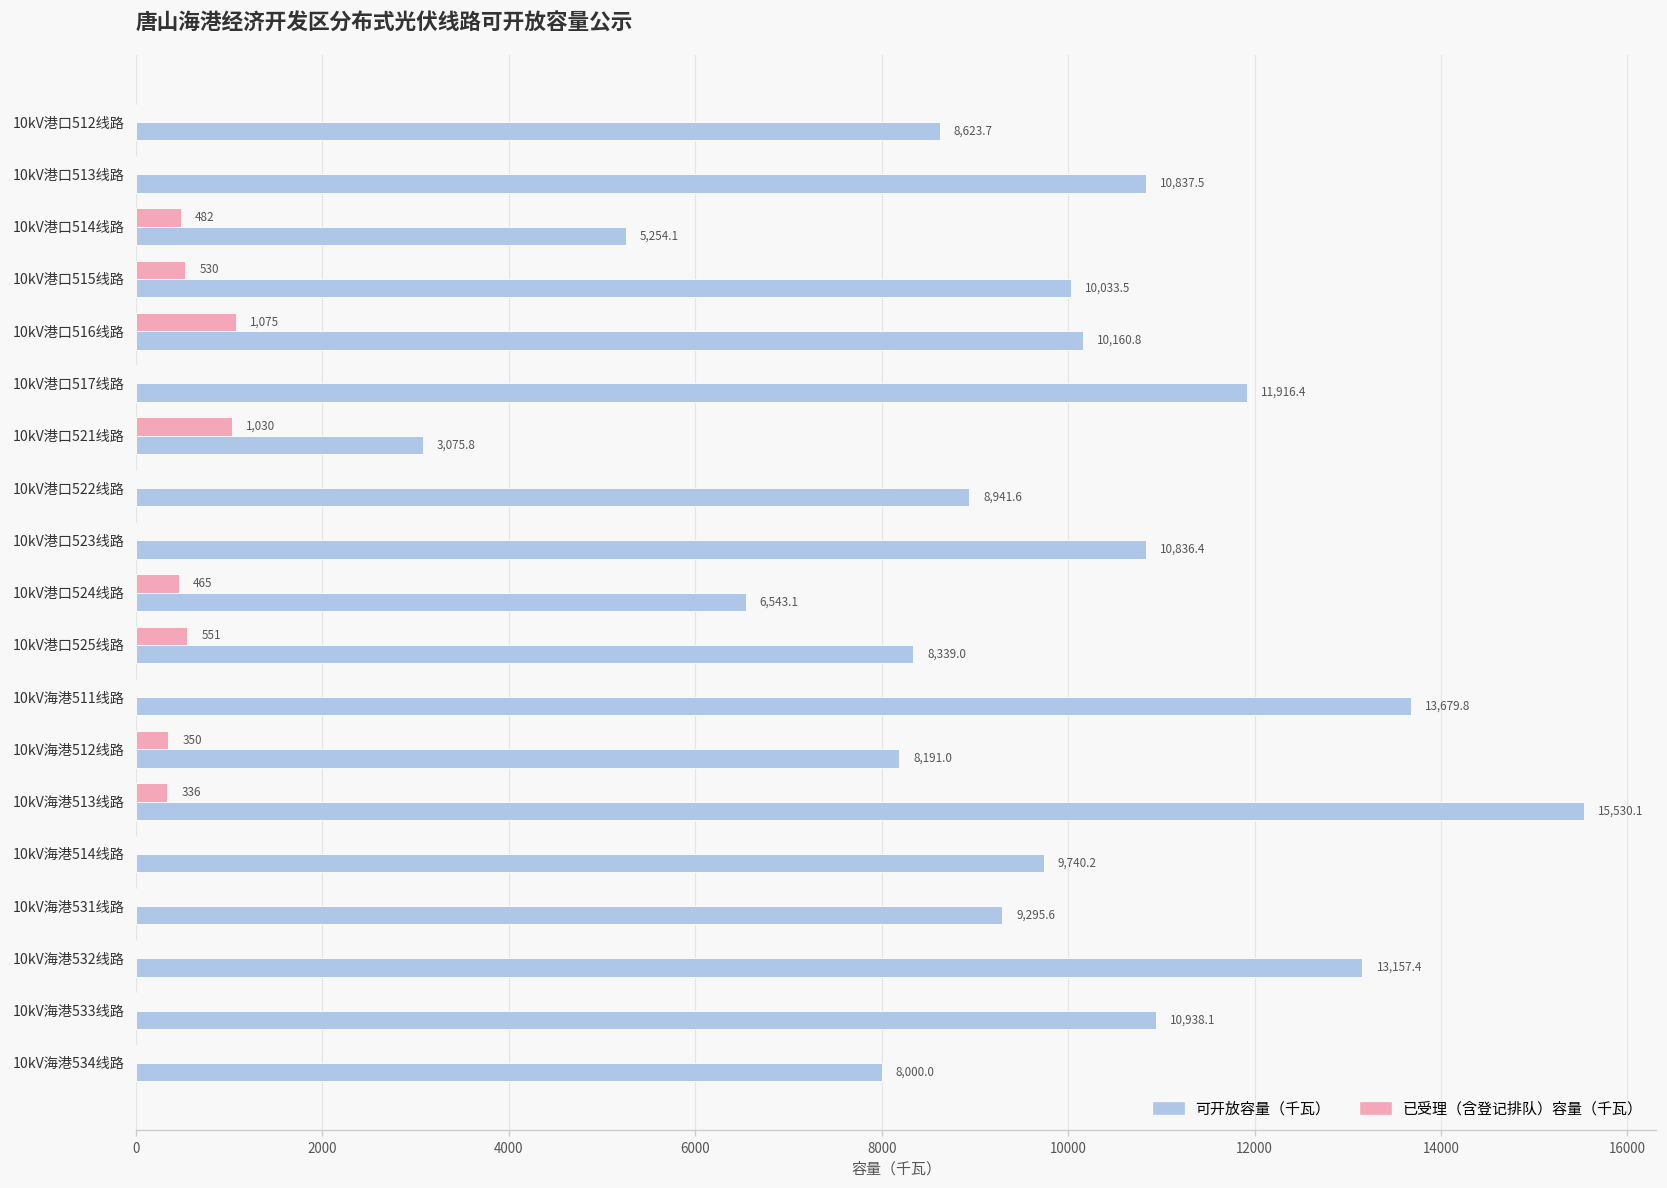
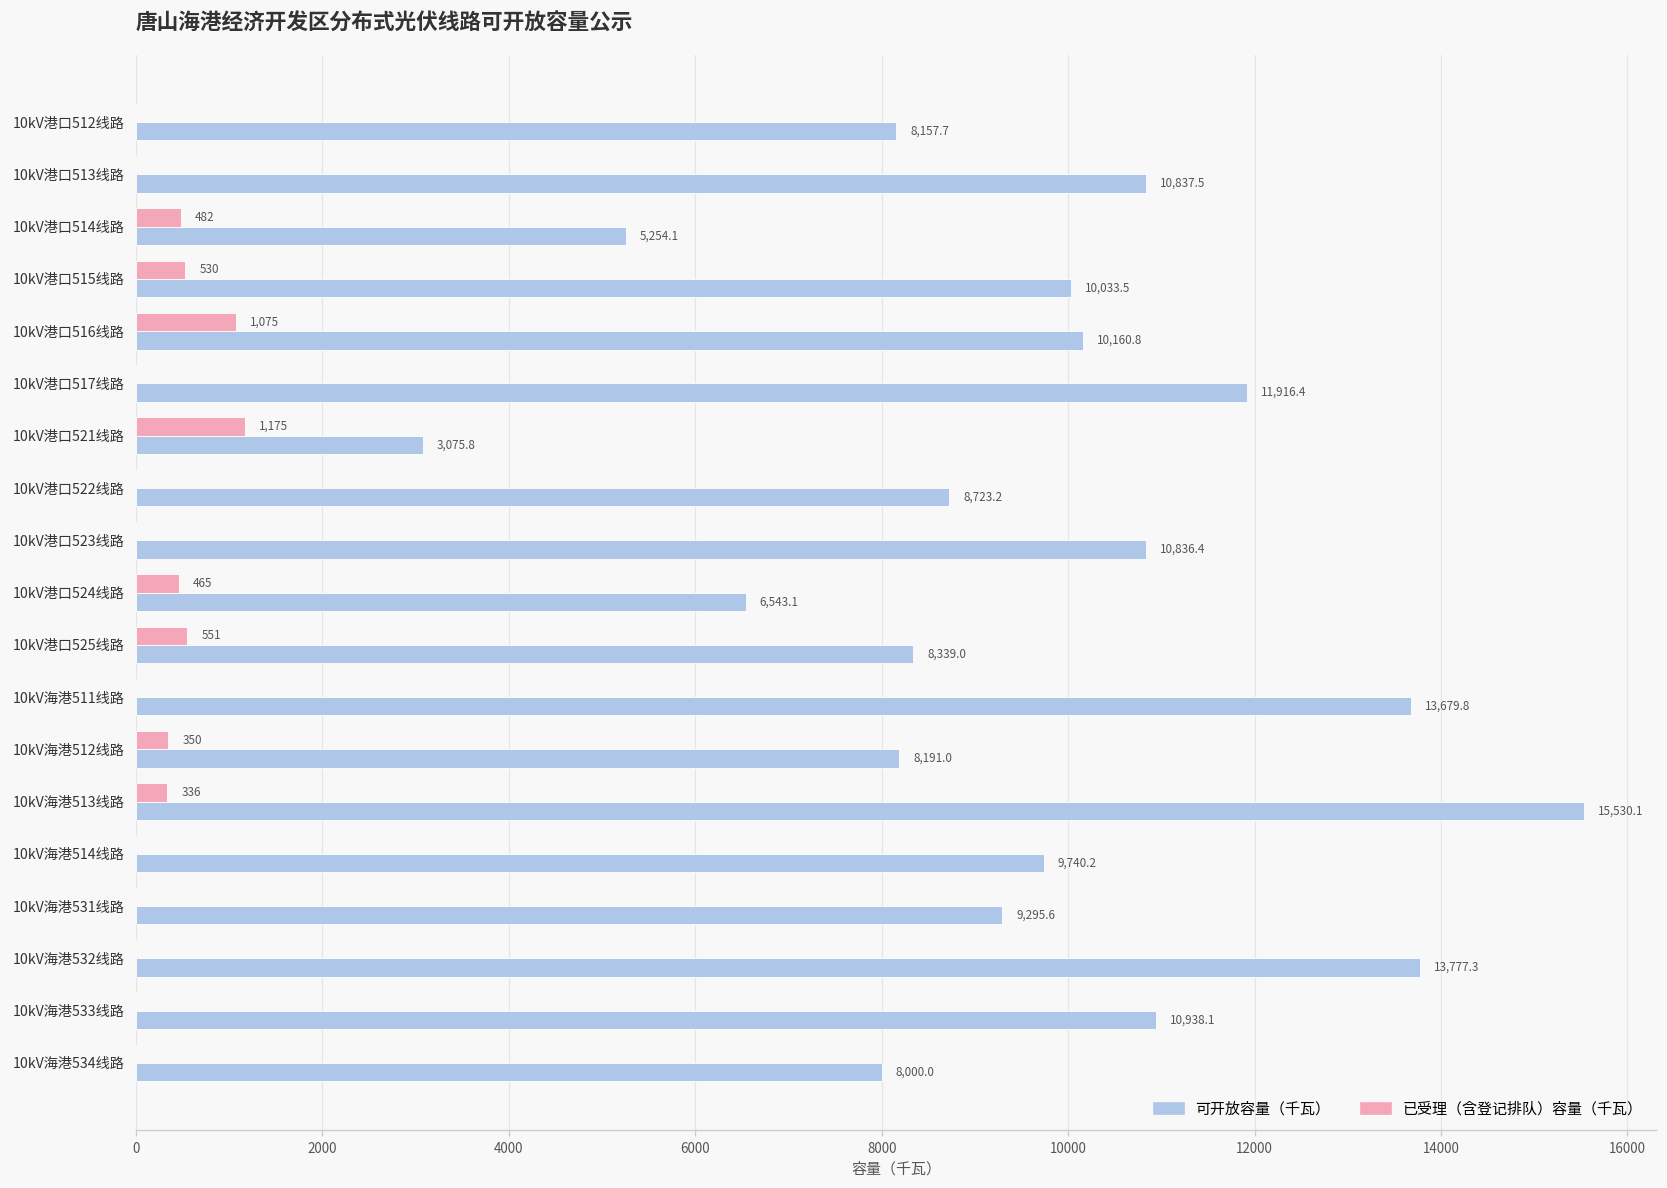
可开放容量（千瓦）, 10kV港口512线路: 8,623.7 -> 8,157.7
已受理（含登记排队）容量（千瓦）, 10kV港口521线路: 1,030 -> 1,175
可开放容量（千瓦）, 10kV港口522线路: 8,941.6 -> 8,723.2
可开放容量（千瓦）, 10kV海港532线路: 13,157.4 -> 13,777.3
